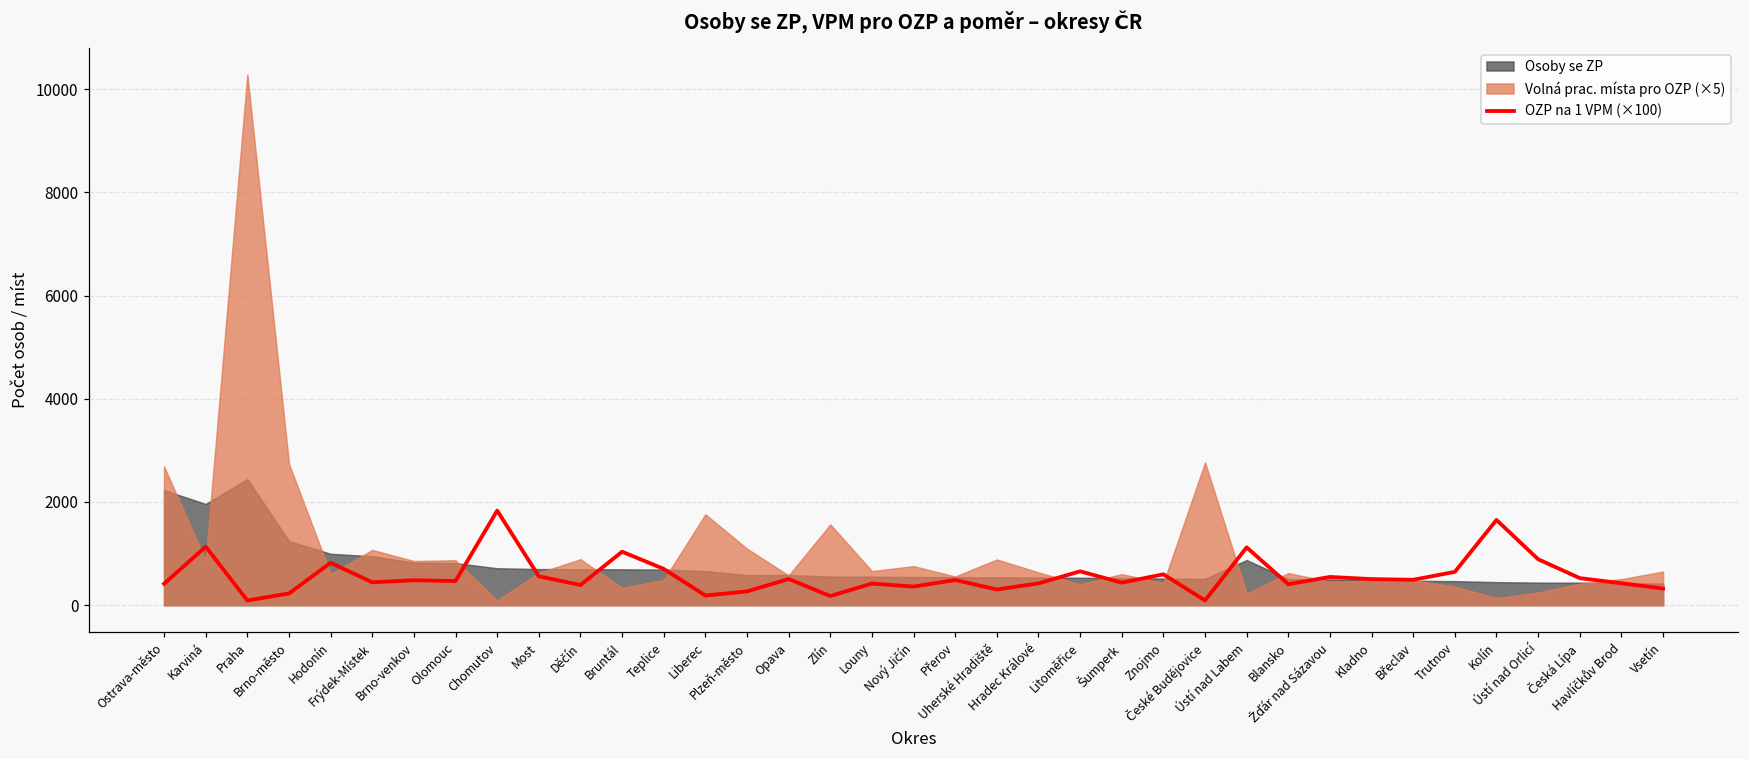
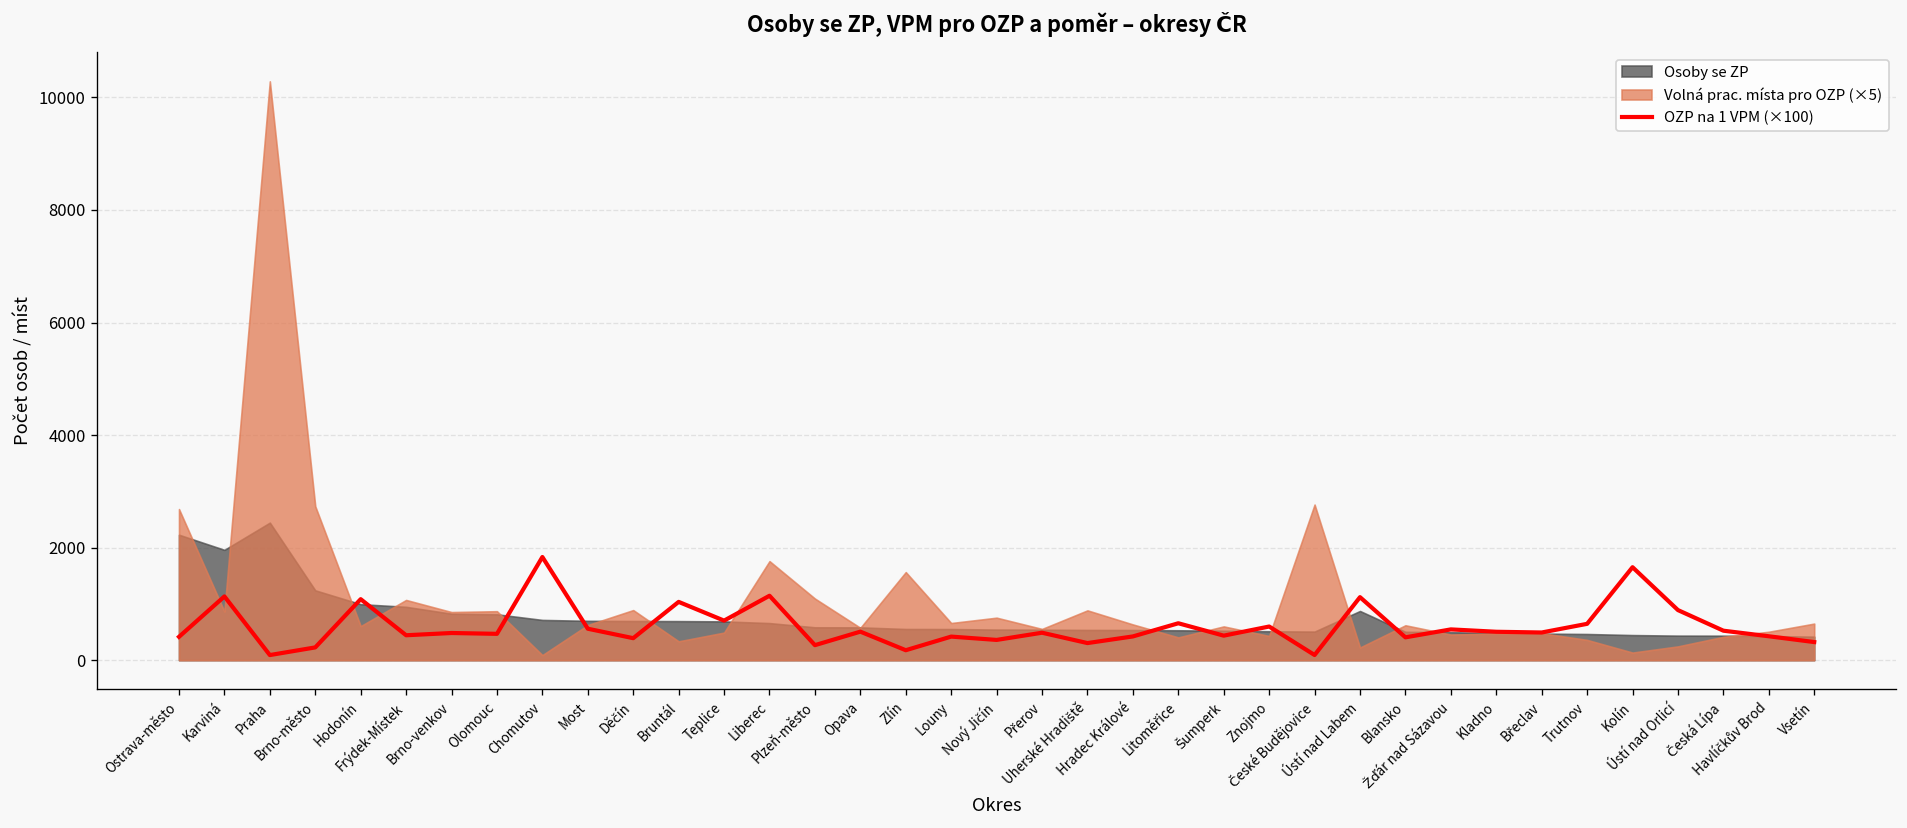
OZP na 1 VPM (×100), Hodonín: 800 -> 1100
OZP na 1 VPM (×100), Liberec: 200 -> 1100
